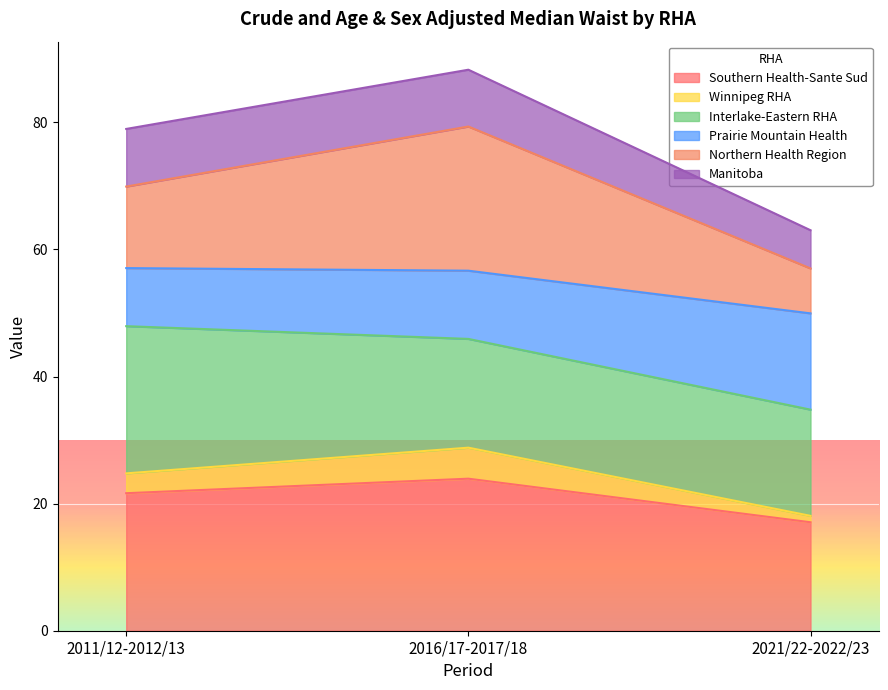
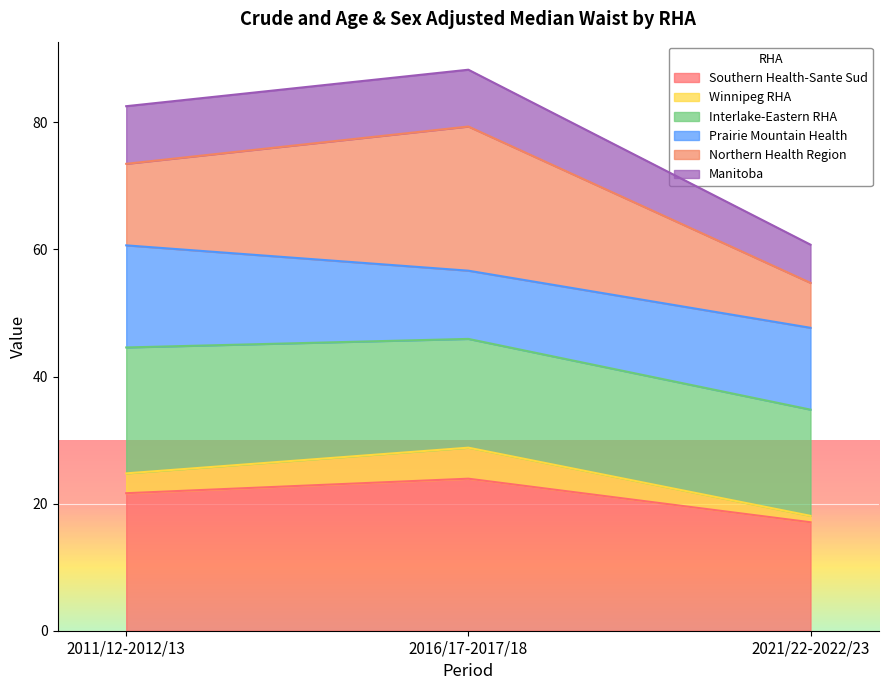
Interlake-Eastern RHA, 2011/12-2012/13: 23 -> 20
Prairie Mountain Health, 2011/12-2012/13: 9 -> 16
Prairie Mountain Health, 2021/22-2022/23: 15 -> 13
